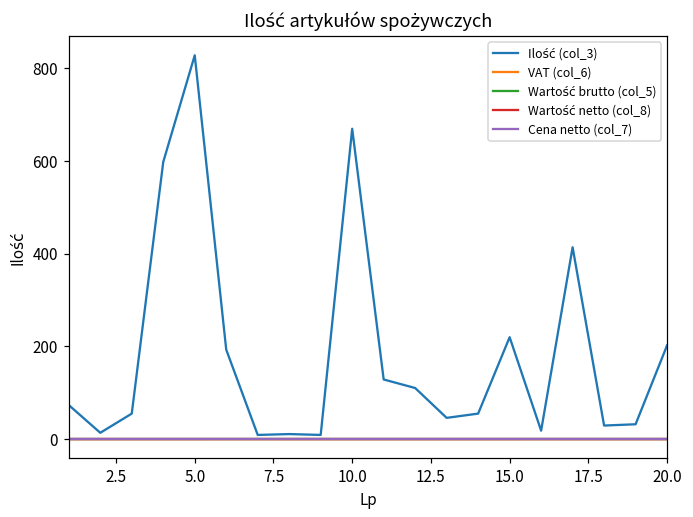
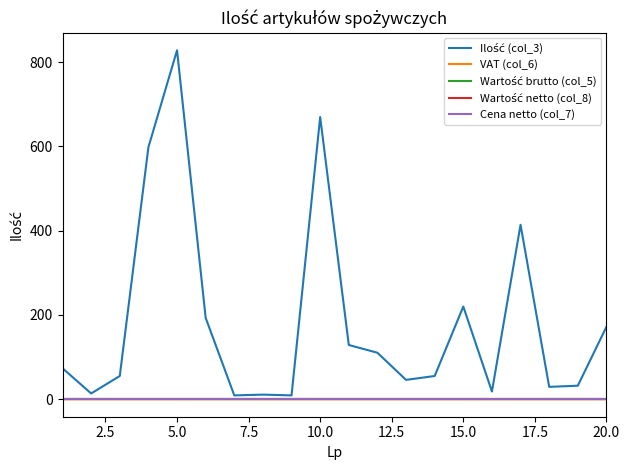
Ilość (col_3), 20.0: 200 -> 170
